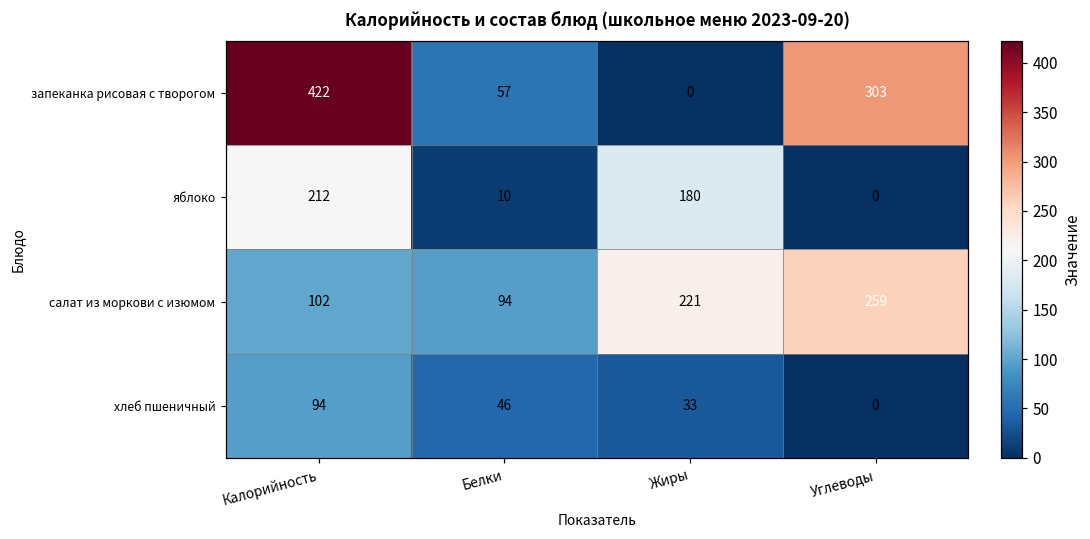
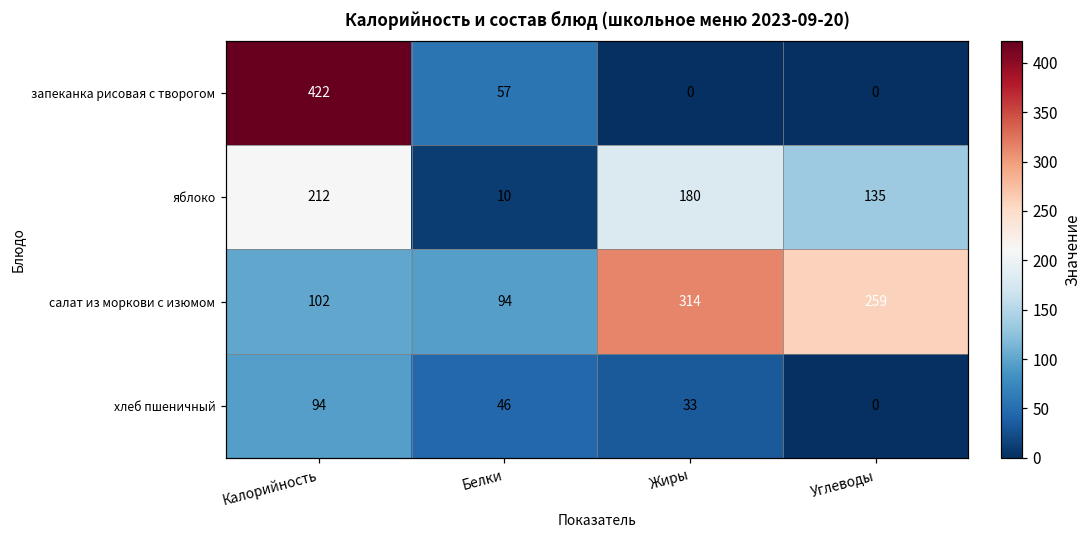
запеканка рисовая с творогом, Углеводы: 303 -> 0
яблоко, Углеводы: 0 -> 135
салат из моркови с изюмом, Жиры: 221 -> 314
